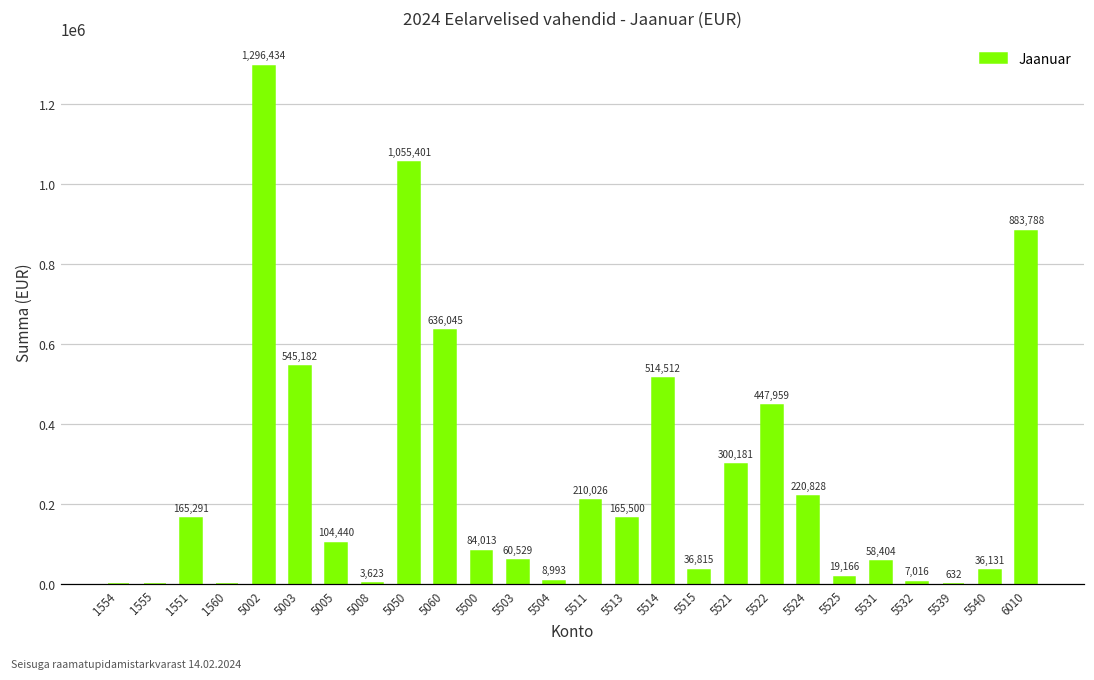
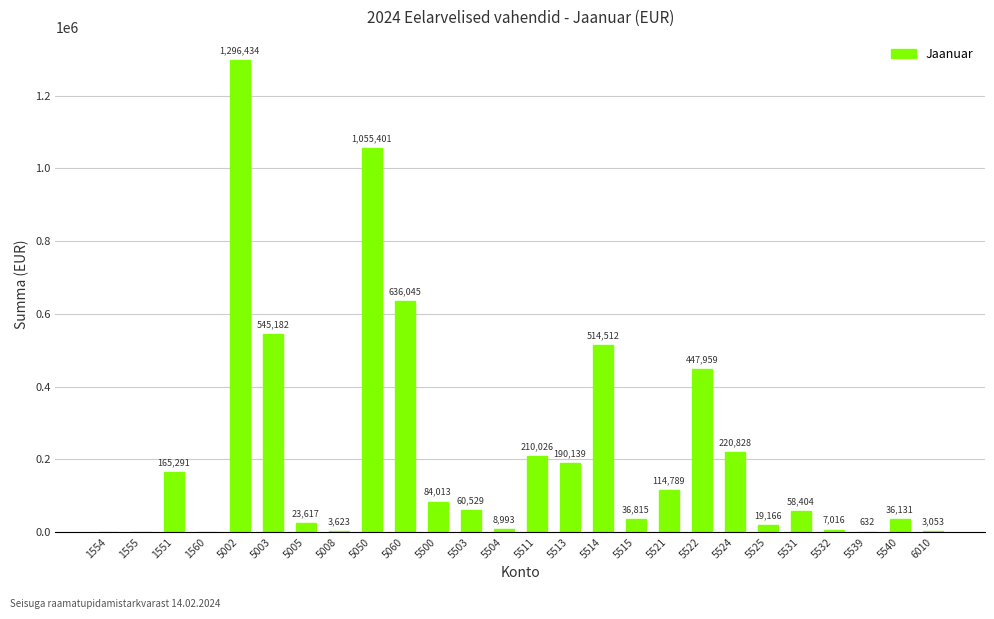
5005: 104,440 -> 23,617
5513: 165,500 -> 190,139
5521: 300,181 -> 114,789
6010: 883,788 -> 3,053
